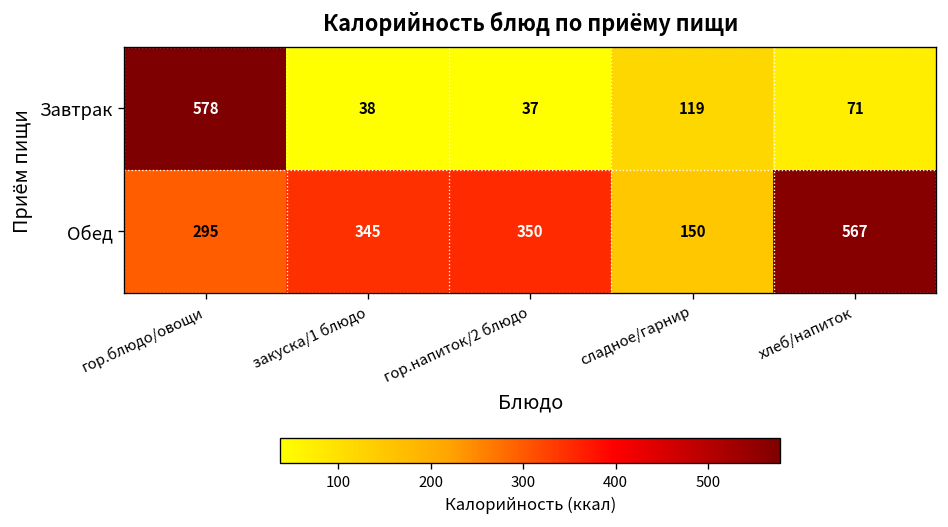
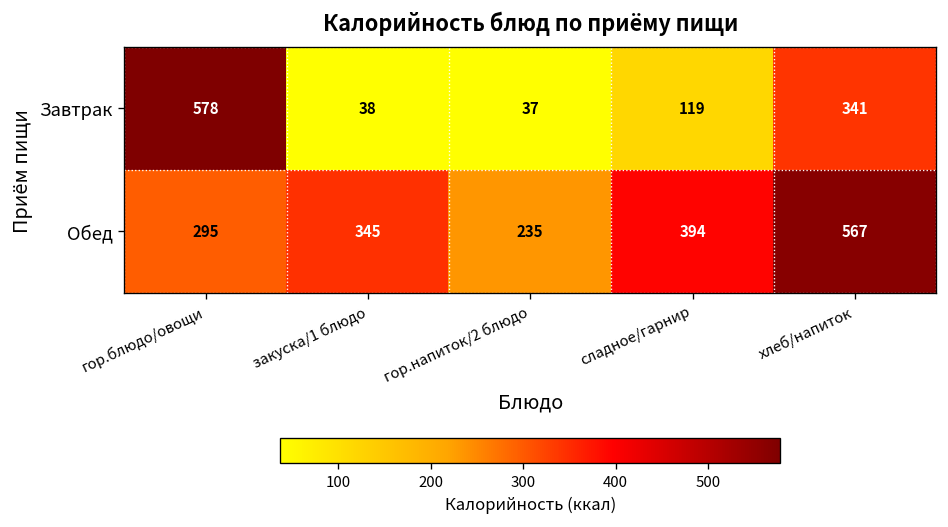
Завтрак, хлеб/напиток: 71 -> 341
Обед, гор.напиток/2 блюдо: 350 -> 235
Обед, сладное/гарнир: 150 -> 394
